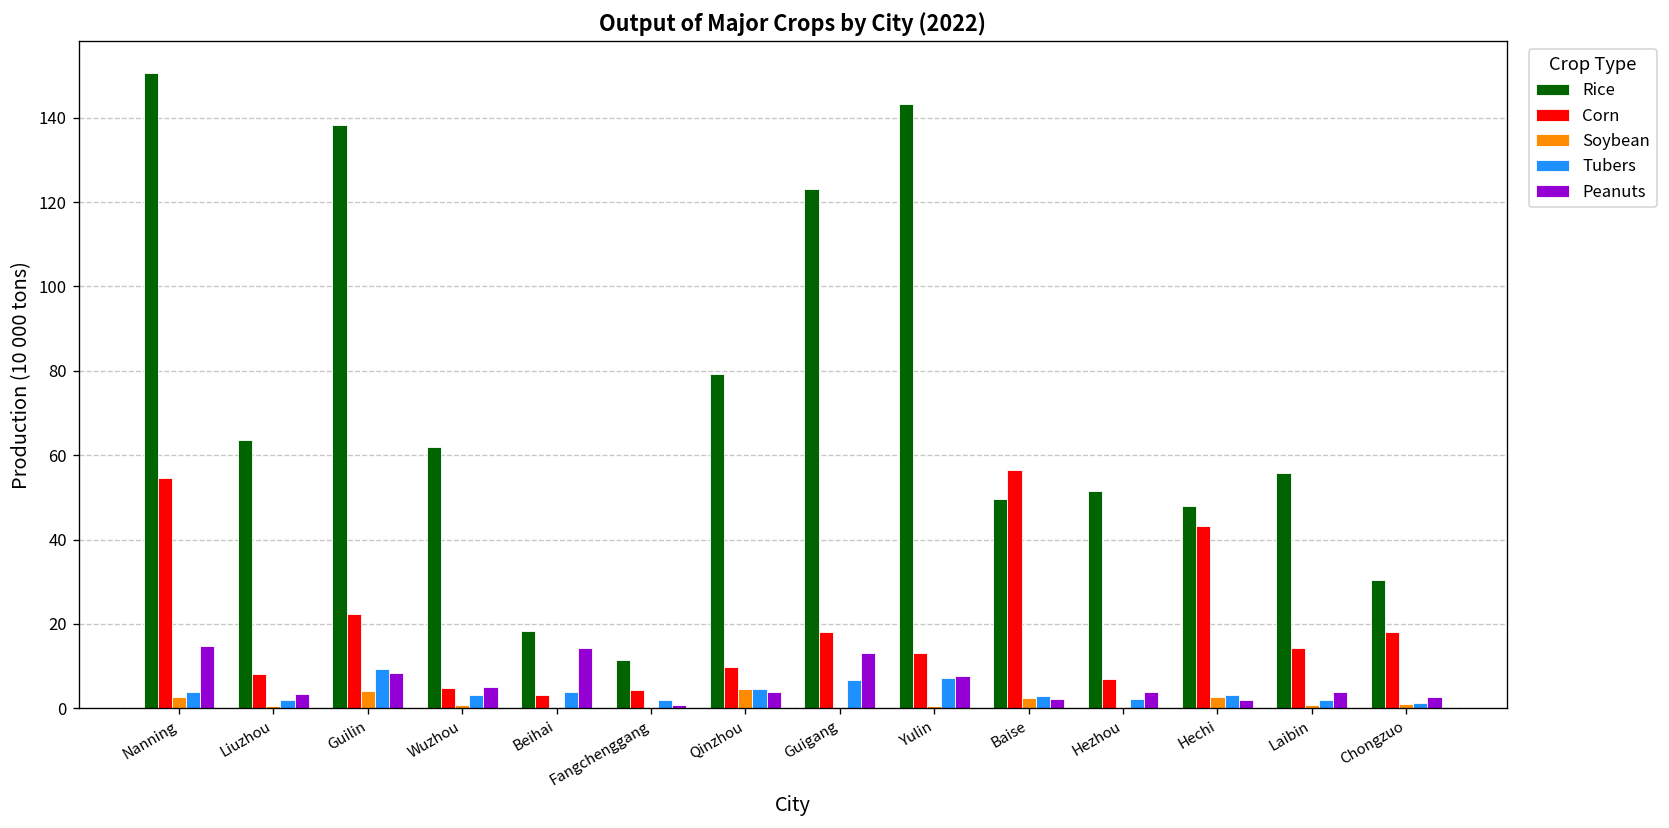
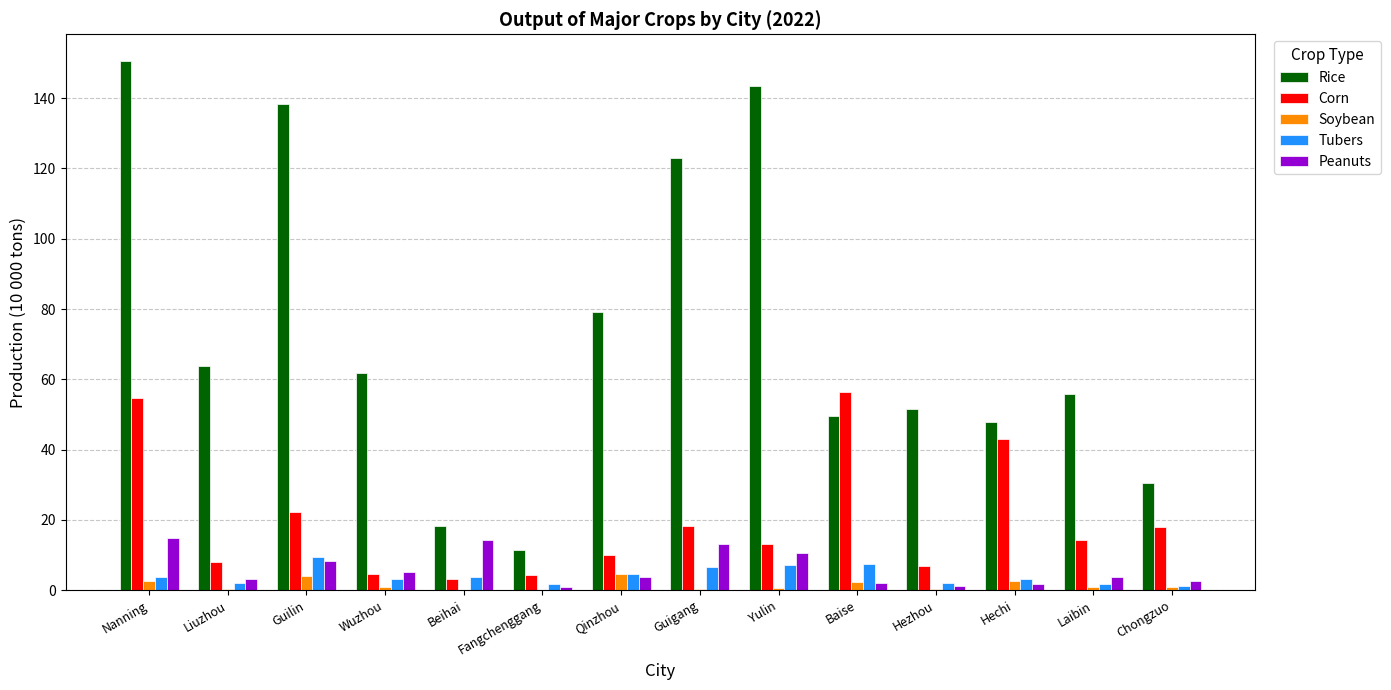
Peanuts, Yulin: 8 -> 11
Tubers, Baise: 3 -> 7
Peanuts, Hezhou: 4 -> 1
